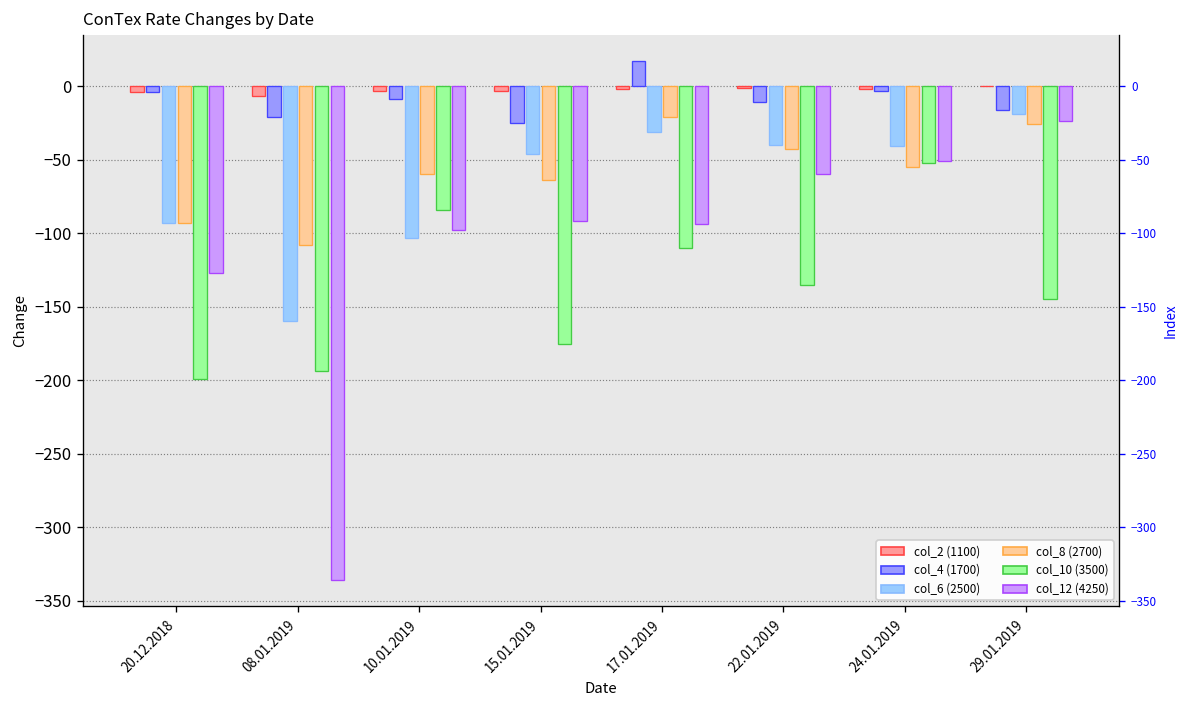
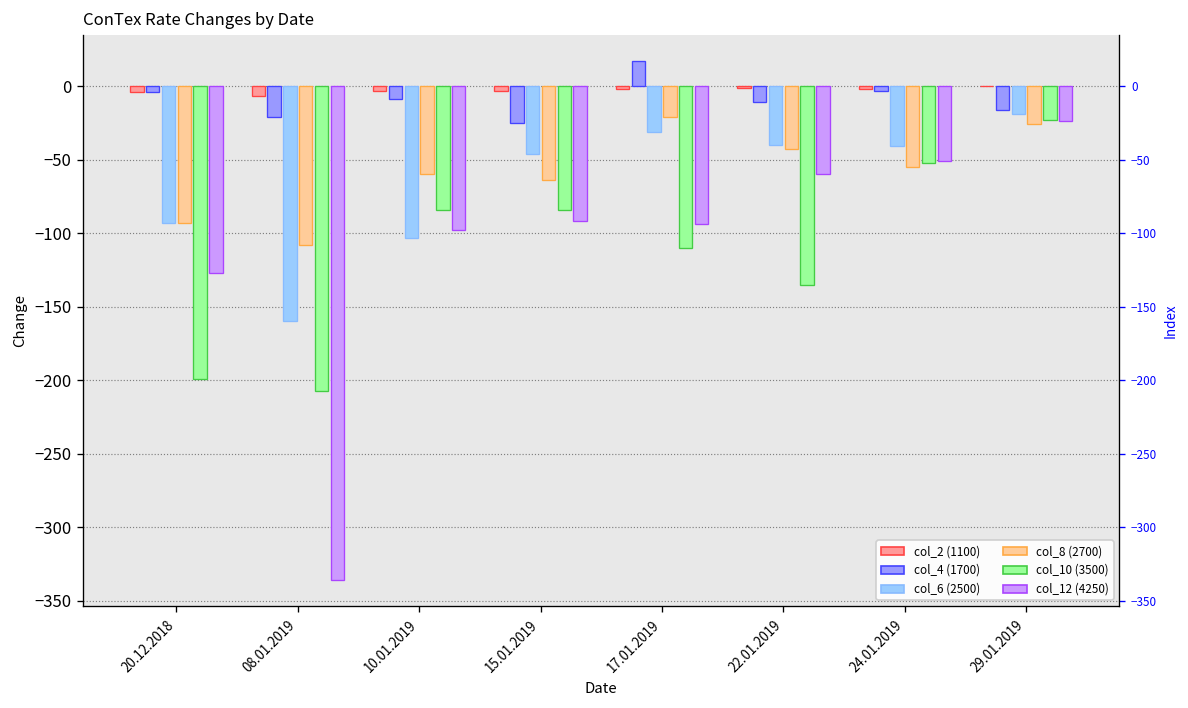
col_10 (3500), 08.01.2019: -194 -> -207
col_10 (3500), 15.01.2019: -175 -> -84
col_10 (3500), 29.01.2019: -145 -> -23
